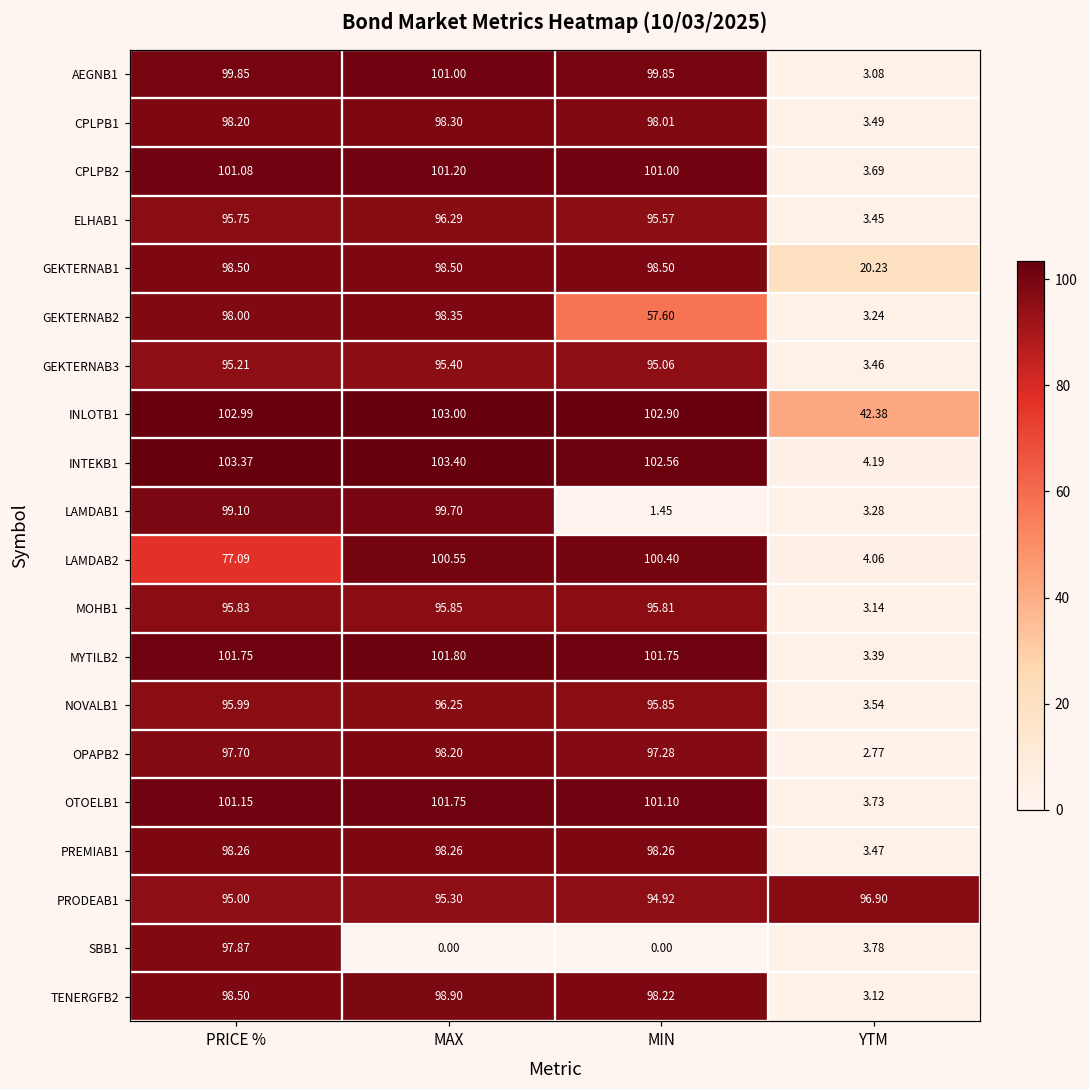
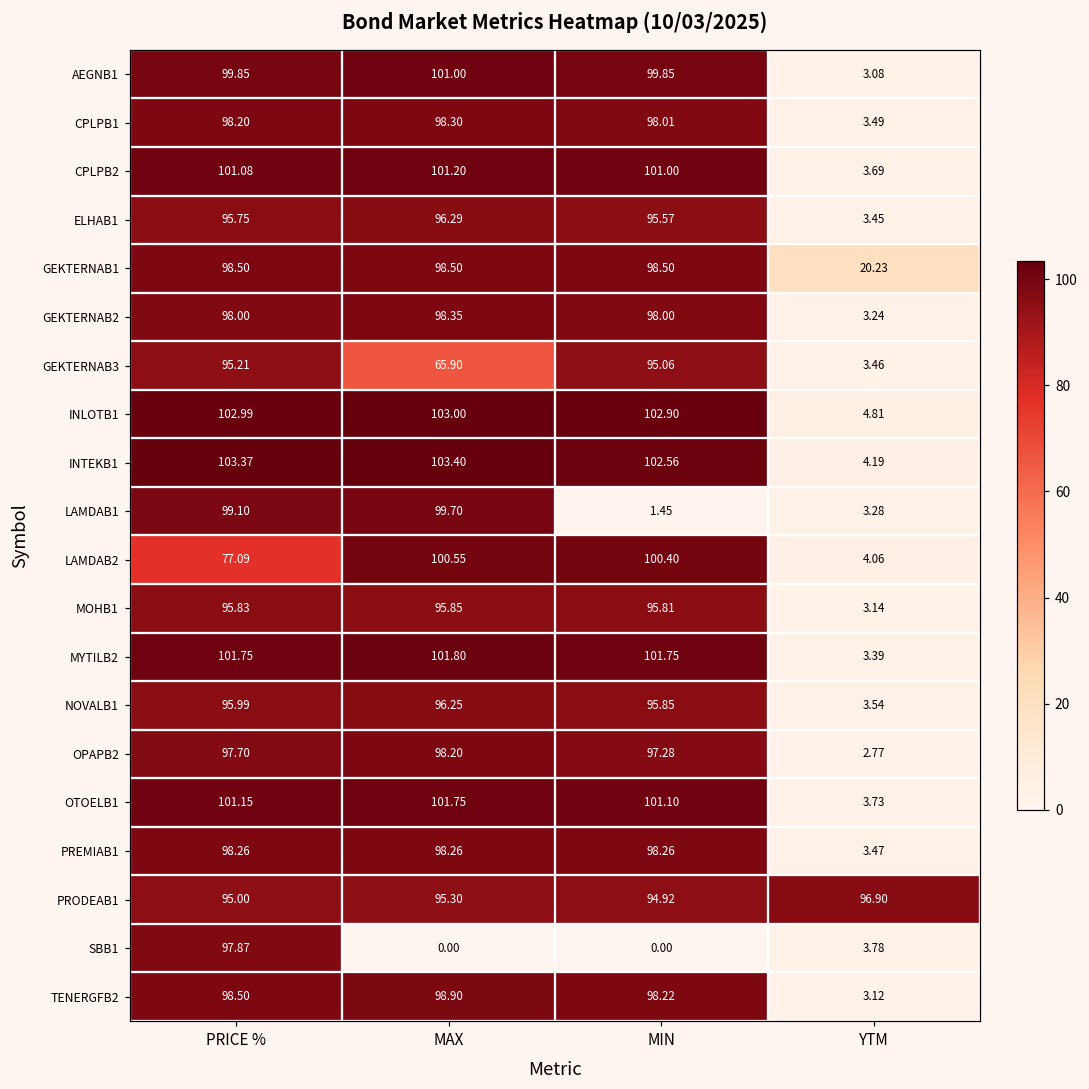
GEKTERNAB2, MIN: 57.60 -> 98.00
GEKTERNAB3, MAX: 95.40 -> 65.90
INLOTB1, YTM: 42.38 -> 4.81
